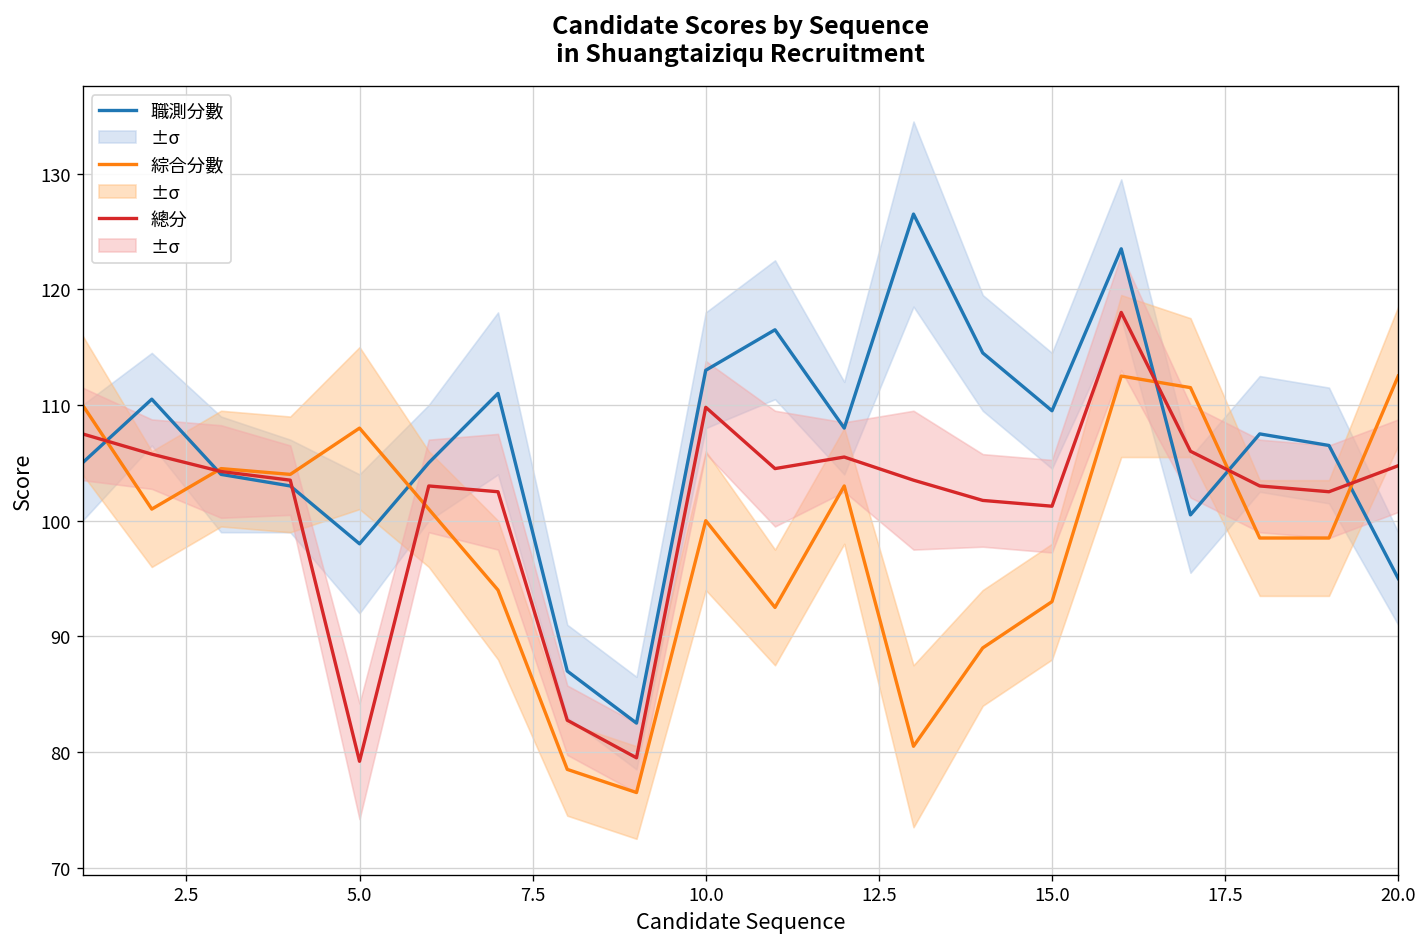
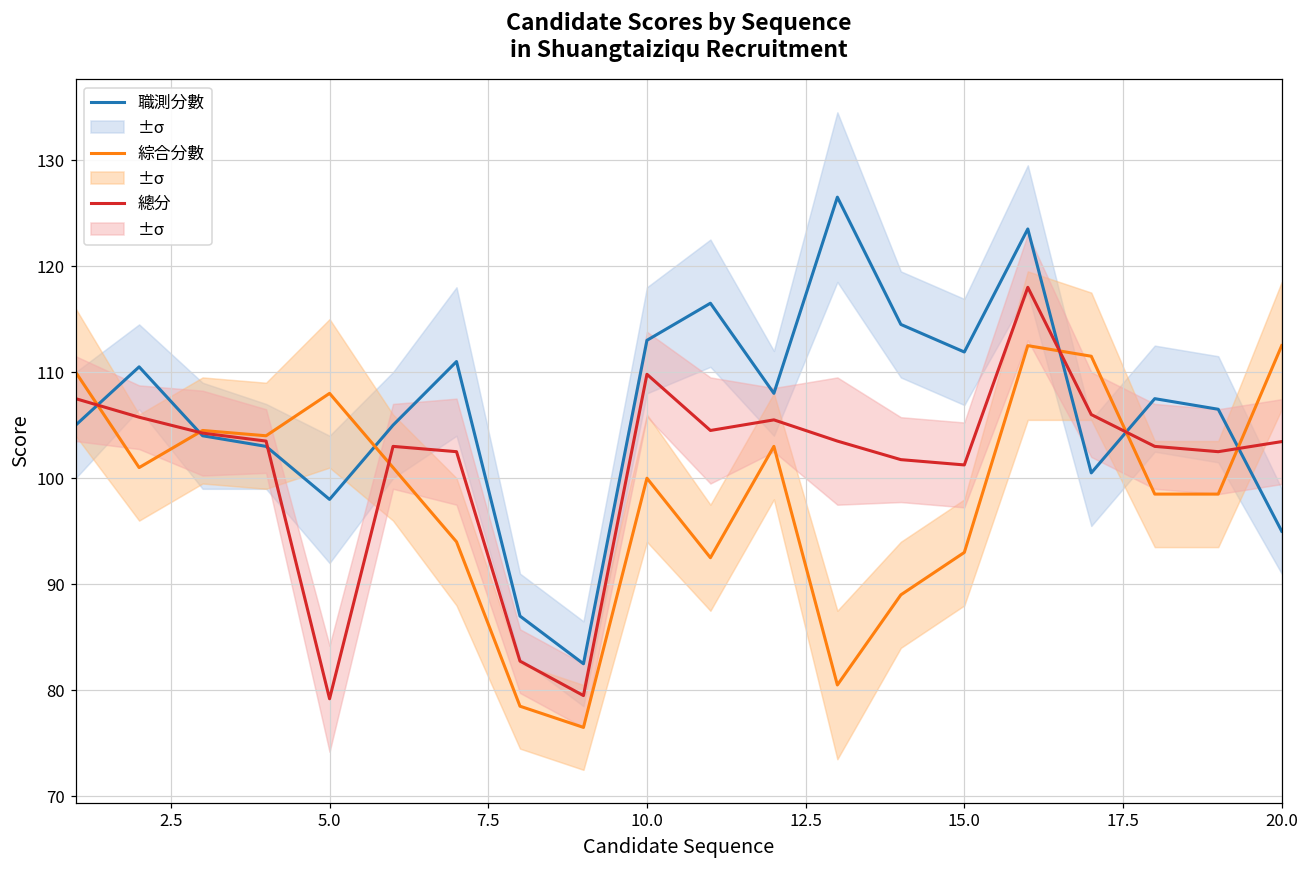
職測分數, 15.0: 110 -> 112
總分, 20.0: 105 -> 103
